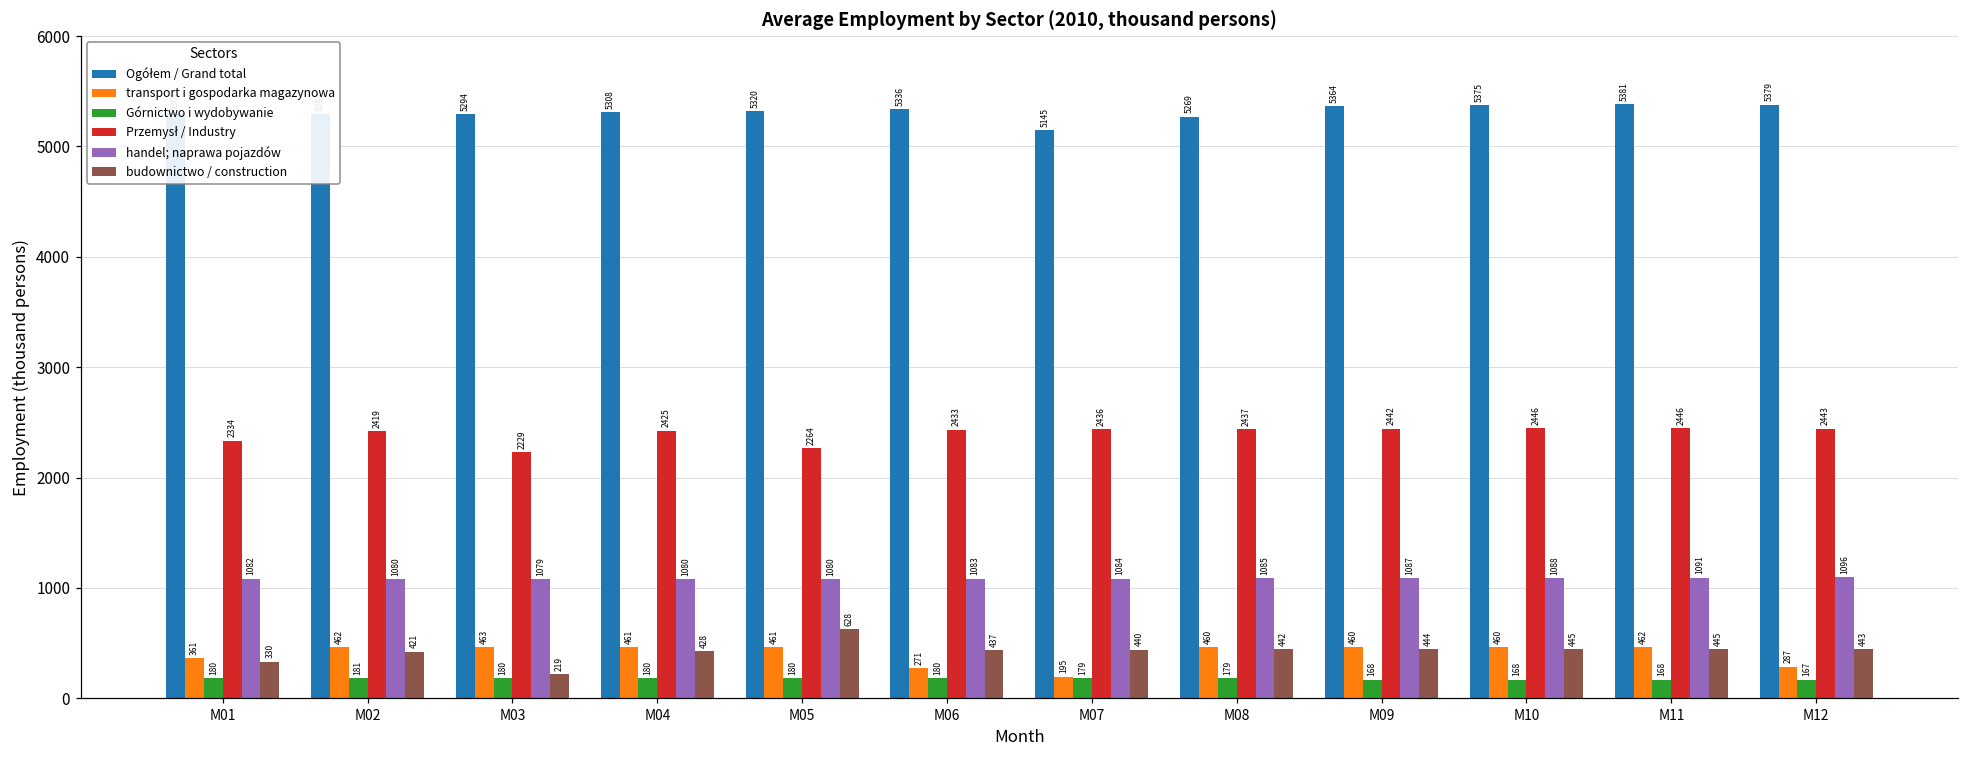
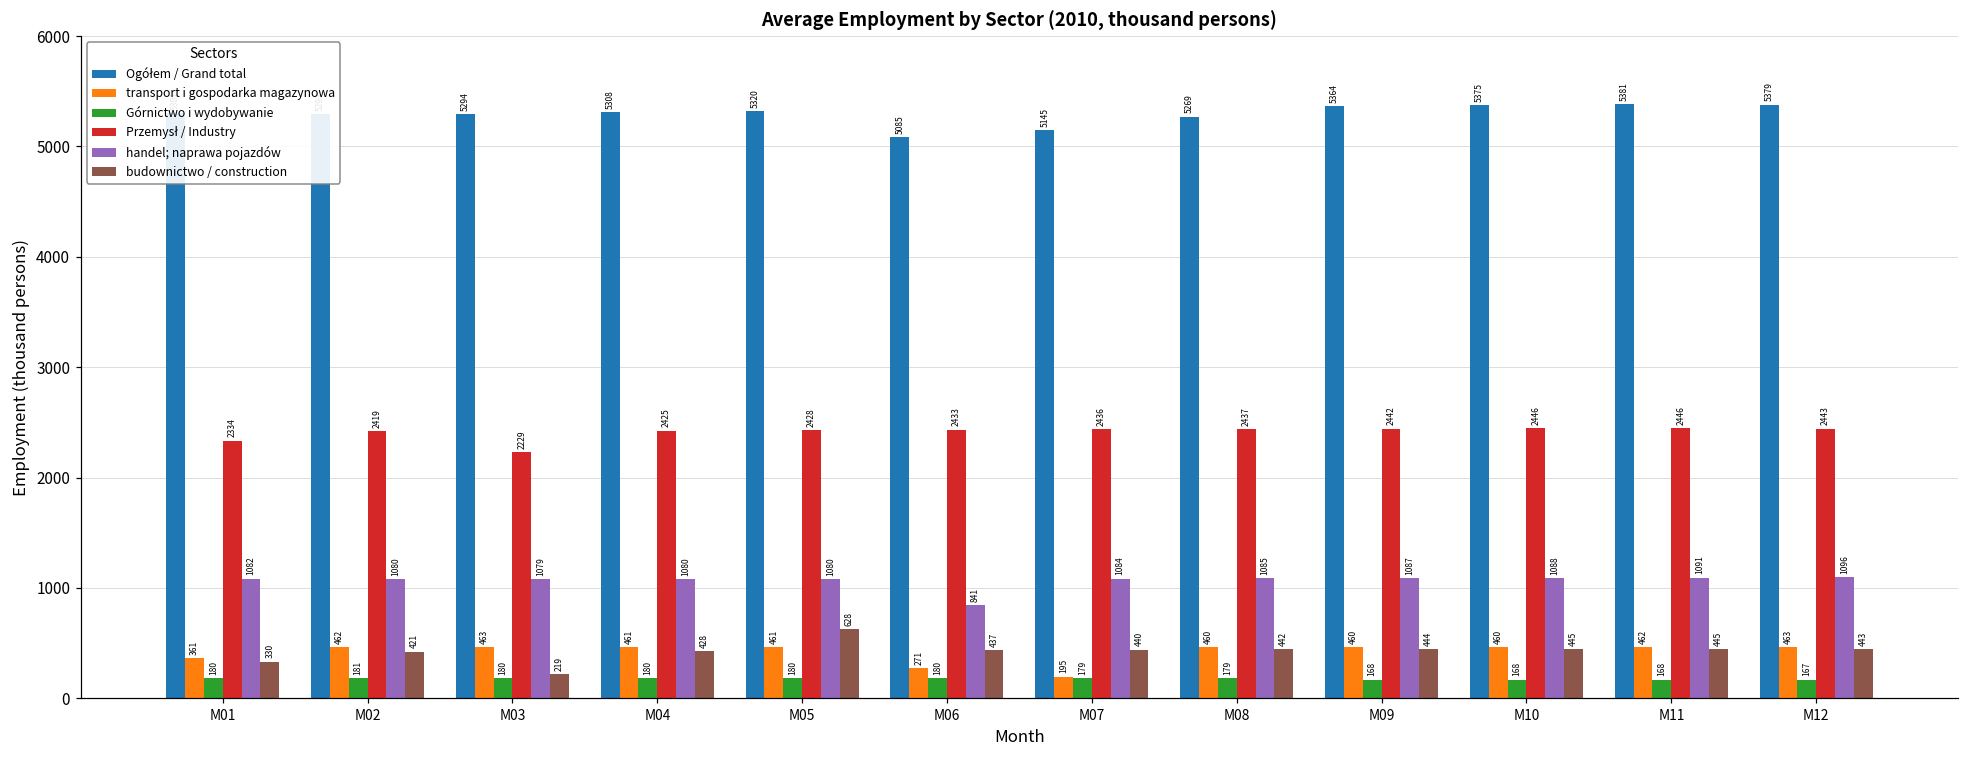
Przemysł / Industry, M05: 2264 -> 2428
Ogółem / Grand total, M06: 5336 -> 5085
handel; naprawa pojazdów, M06: 1083 -> 841
transport i gospodarka magazynowa, M12: 287 -> 463
